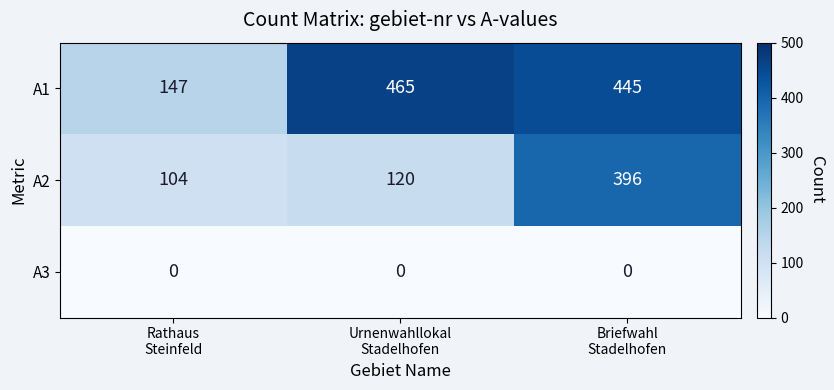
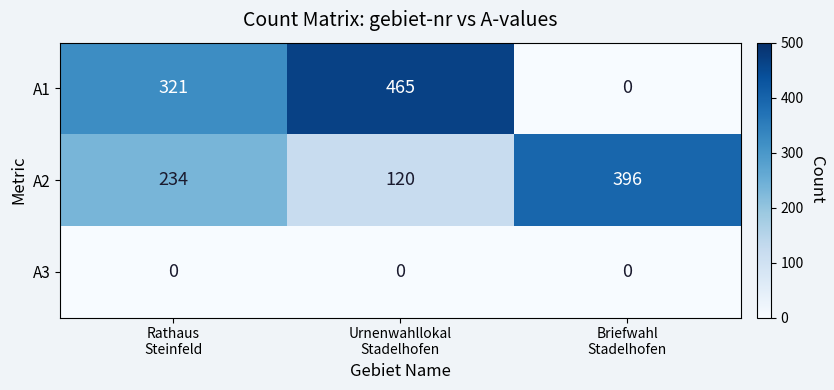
A1, Rathaus Steinfeld: 147 -> 321
A1, Briefwahl Stadelhofen: 445 -> 0
A2, Rathaus Steinfeld: 104 -> 234
